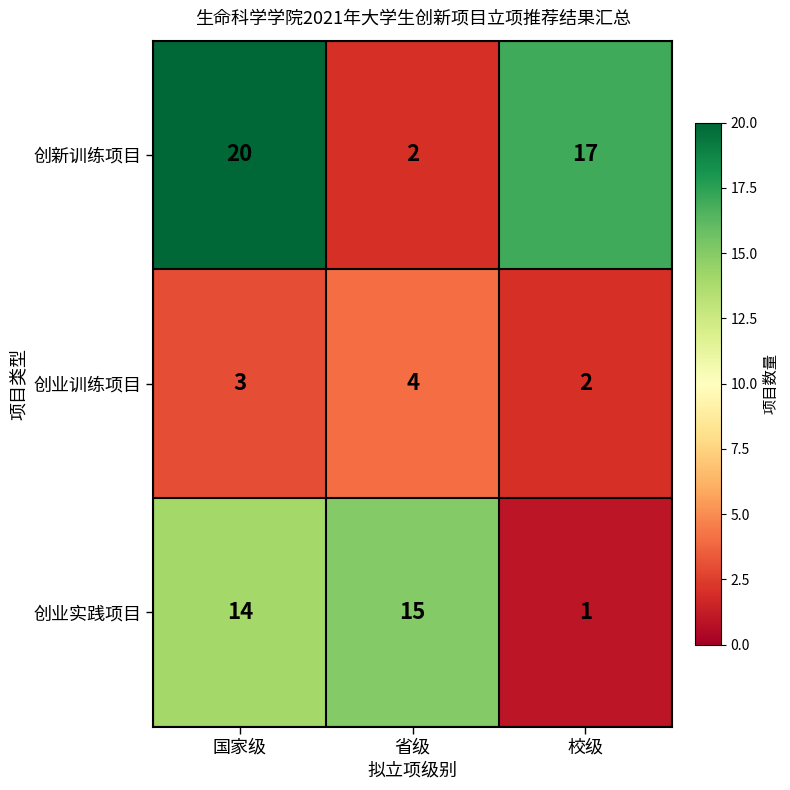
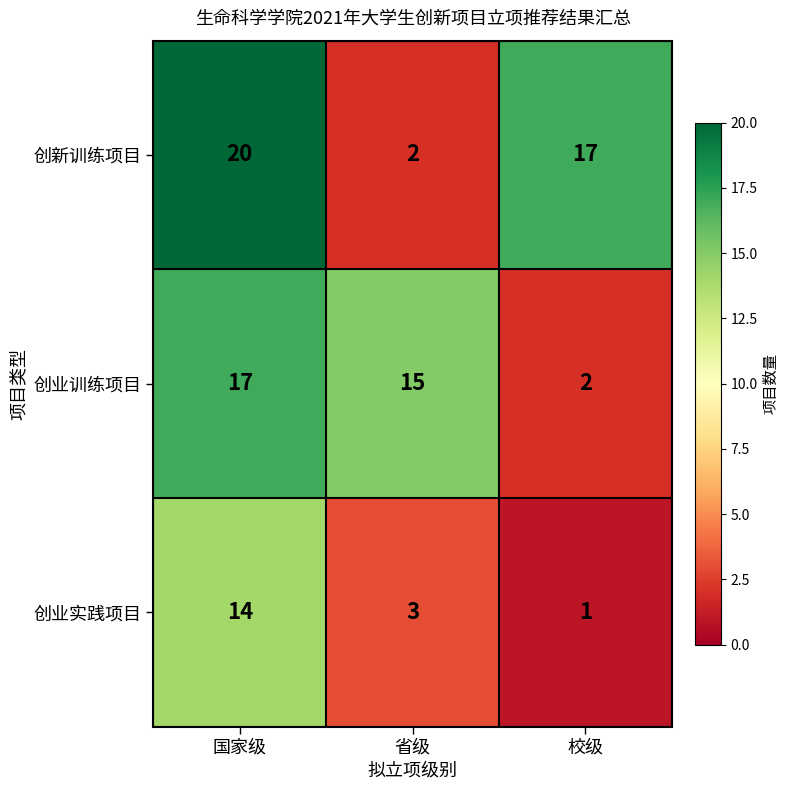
创业训练项目, 国家级: 3 -> 17
创业训练项目, 省级: 4 -> 15
创业实践项目, 省级: 15 -> 3
